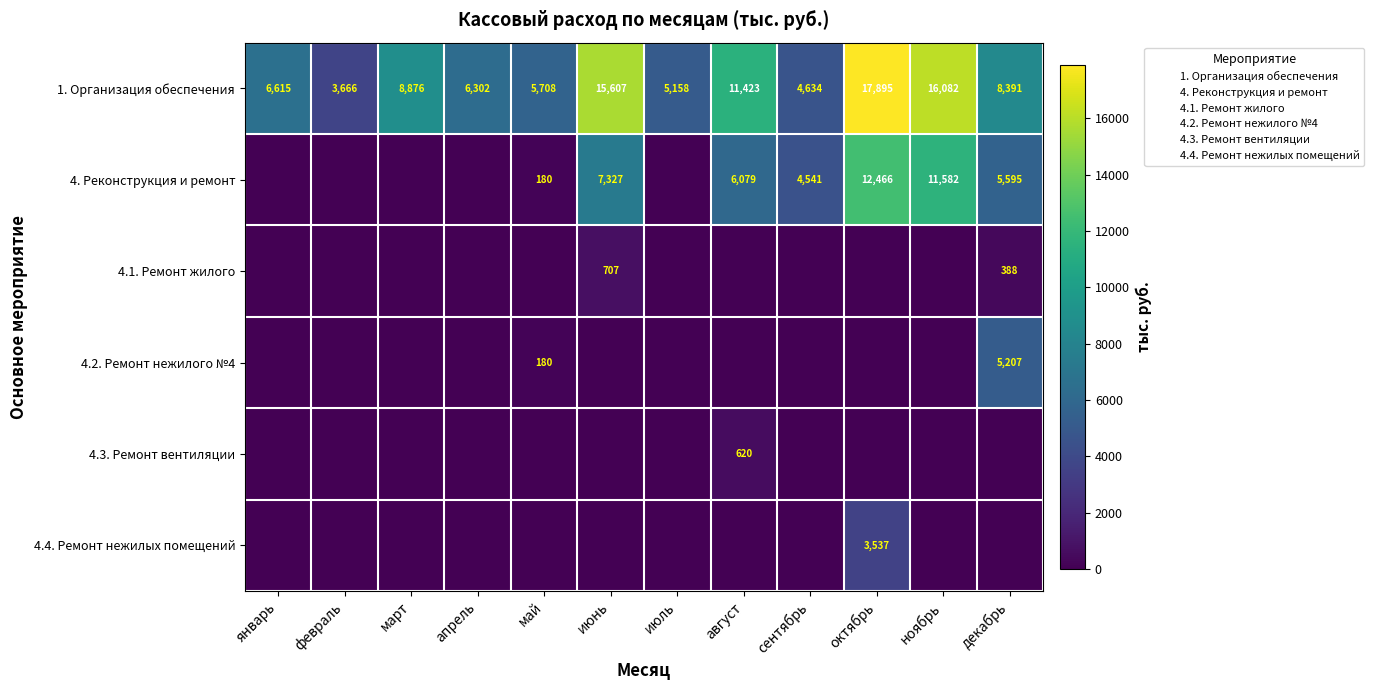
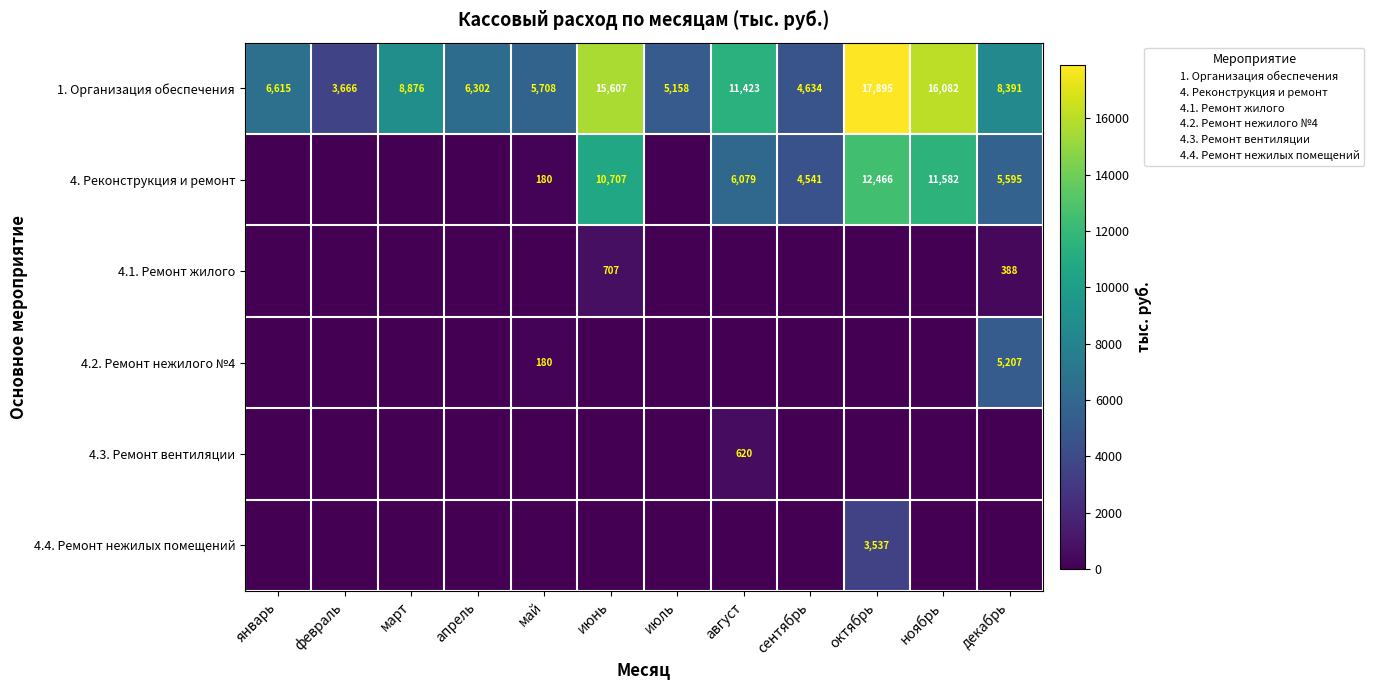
4. Реконструкция и ремонт, июнь: 7,327 -> 10,707
